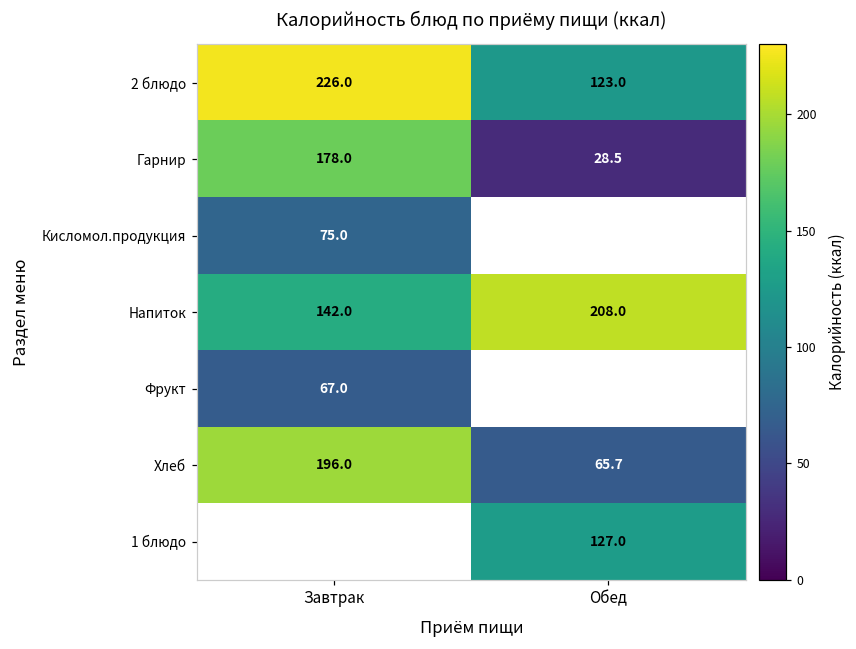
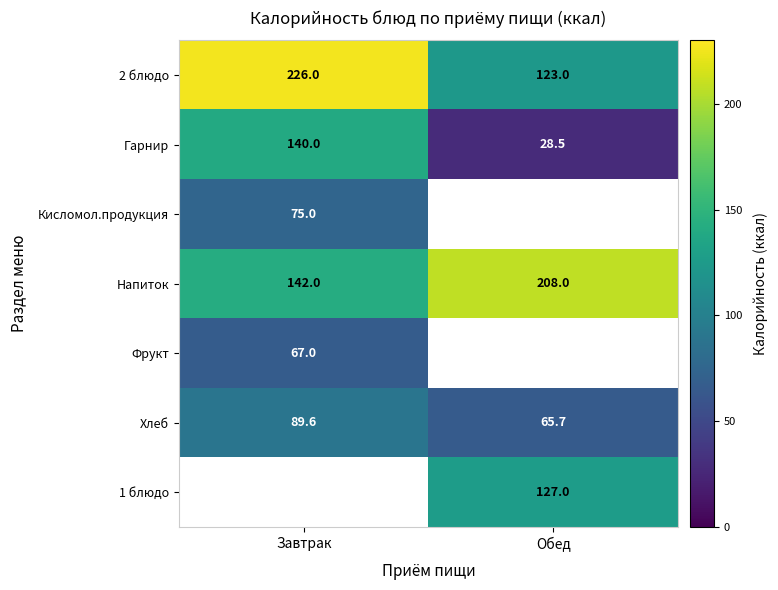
Гарнир, Завтрак: 178.0 -> 140.0
Хлеб, Завтрак: 196.0 -> 89.6
